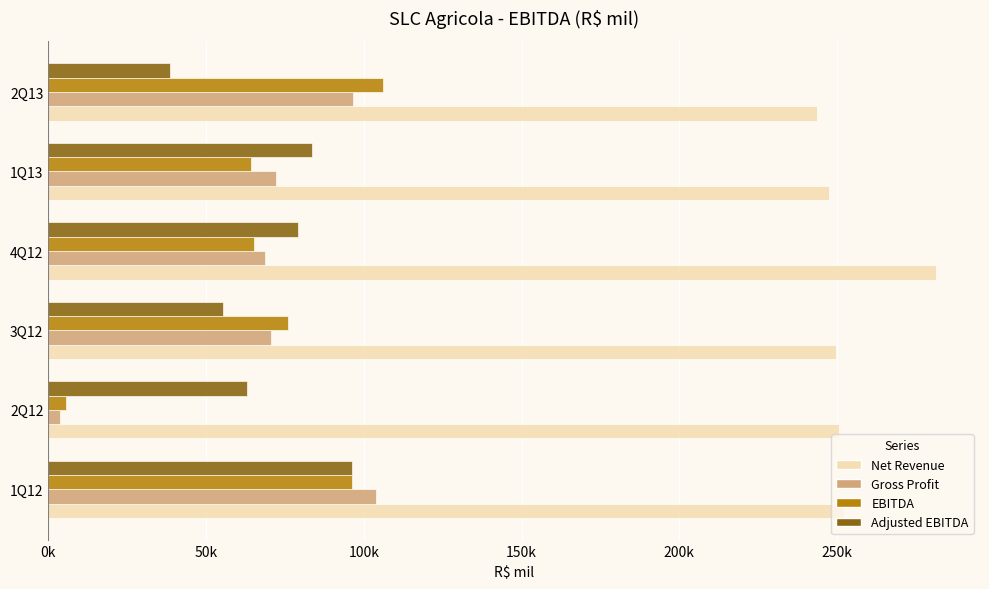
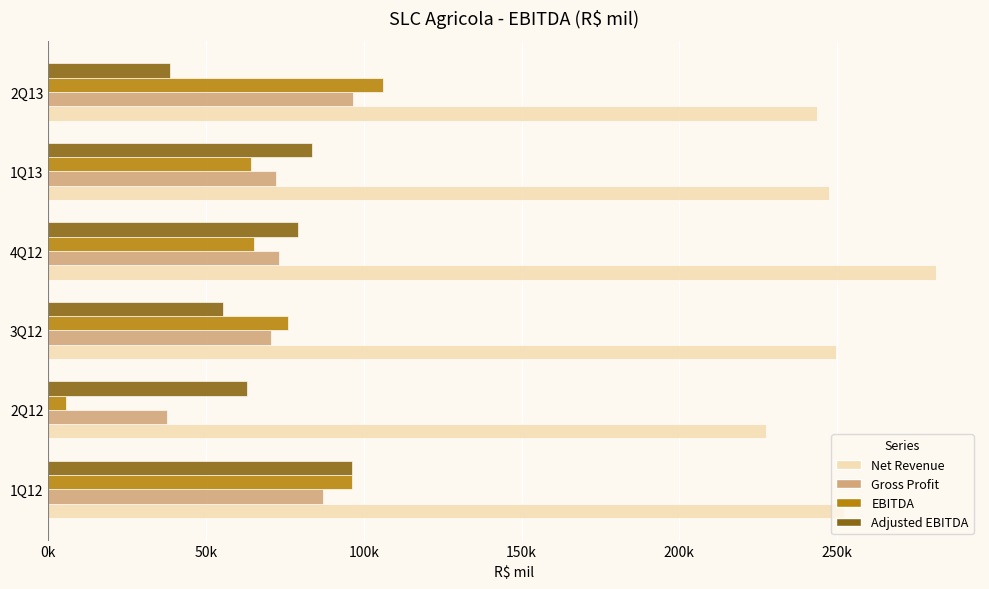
Gross Profit, 4Q12: 69000 -> 73000
Gross Profit, 2Q12: 4000 -> 38000
Net Revenue, 2Q12: 251000 -> 227000
Gross Profit, 1Q12: 104000 -> 87000
